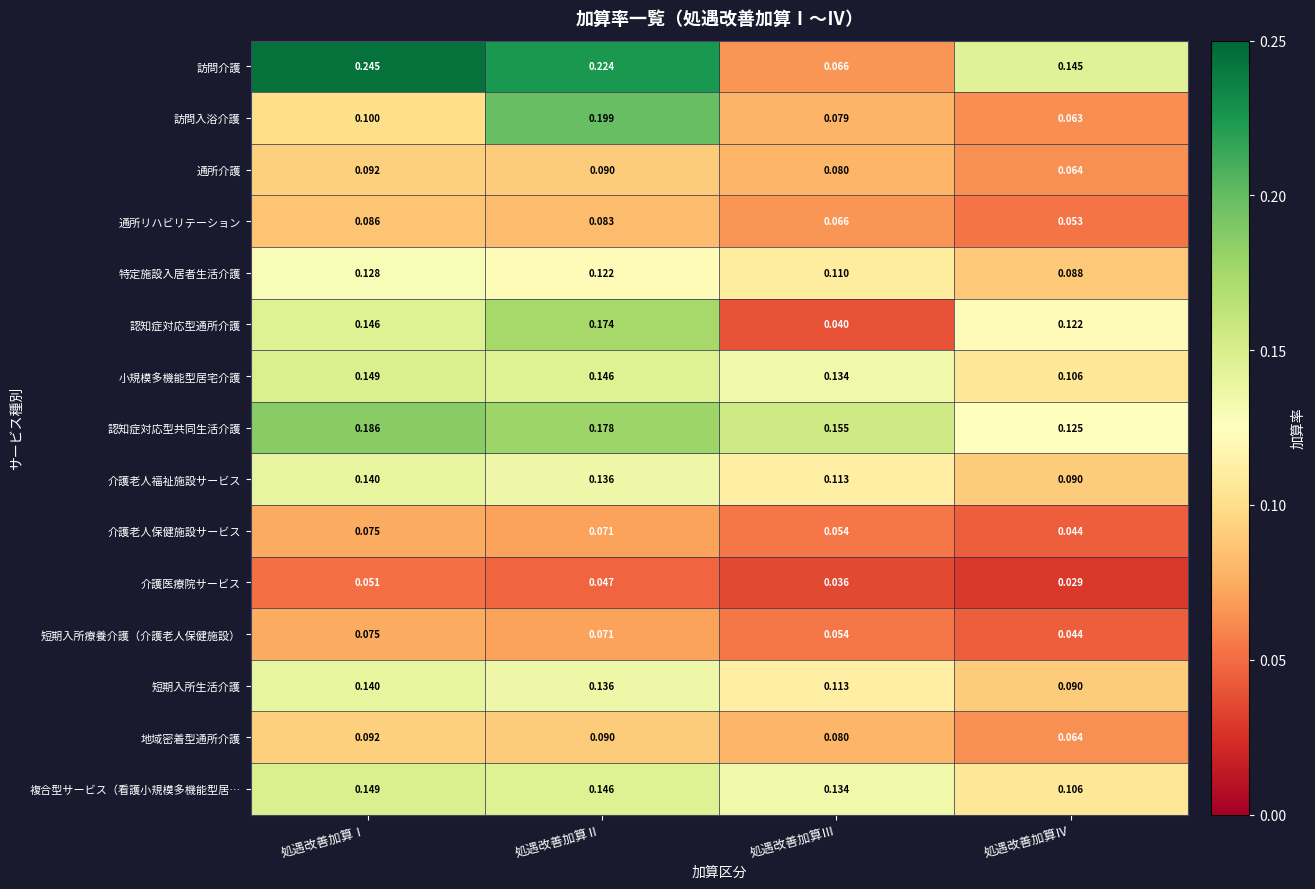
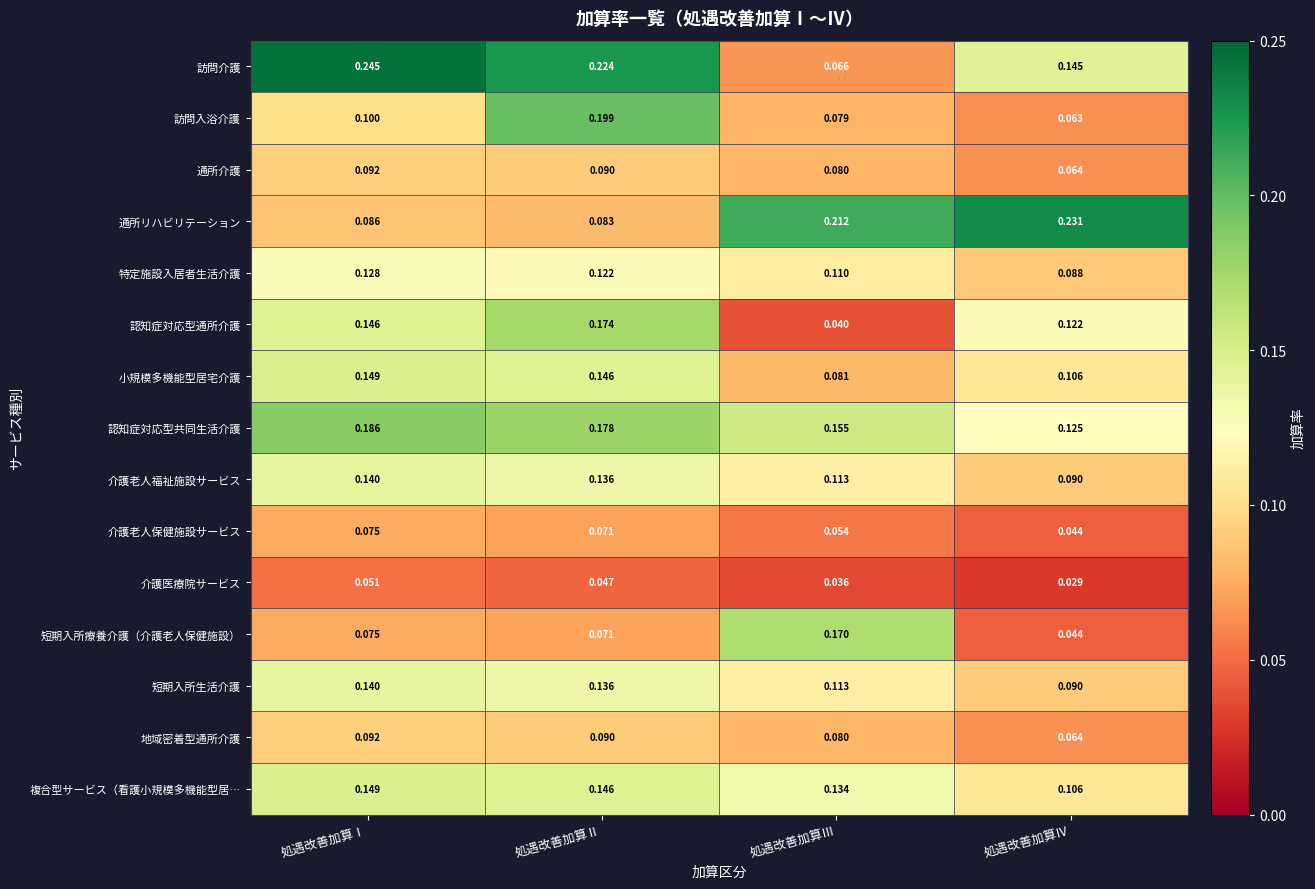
通所リハビリテーション, 処遇改善加算Ⅲ: 0.066 -> 0.212
通所リハビリテーション, 処遇改善加算Ⅳ: 0.053 -> 0.231
小規模多機能型居宅介護, 処遇改善加算Ⅲ: 0.134 -> 0.081
短期入所療養介護（介護老人保健施設）, 処遇改善加算Ⅲ: 0.054 -> 0.170
